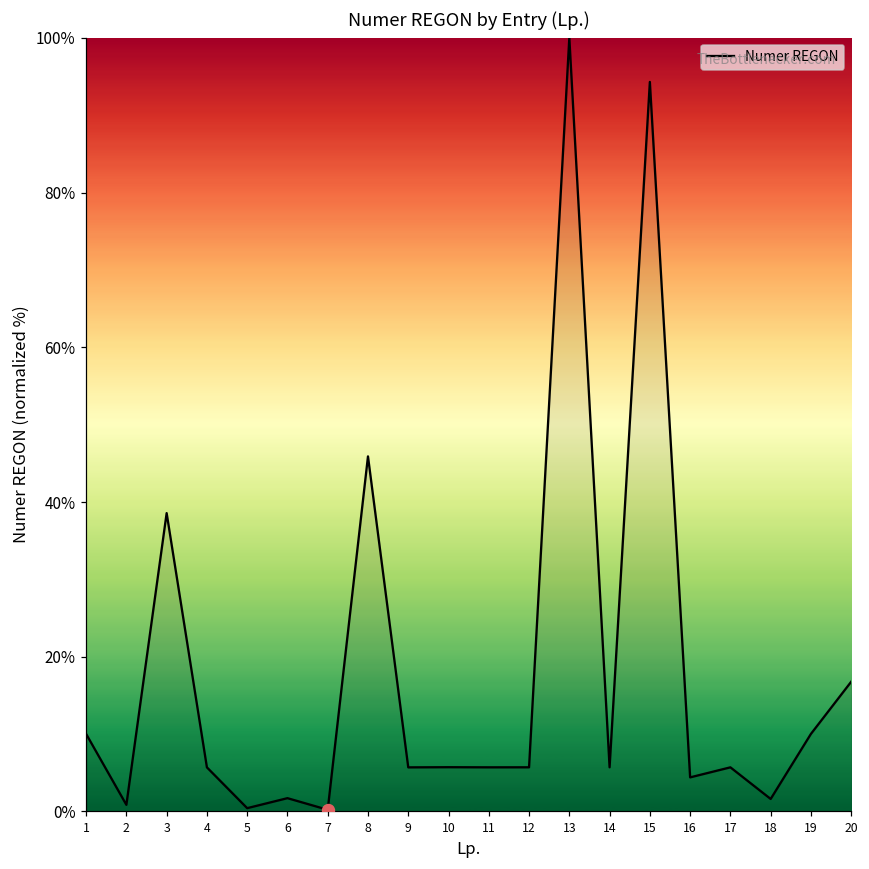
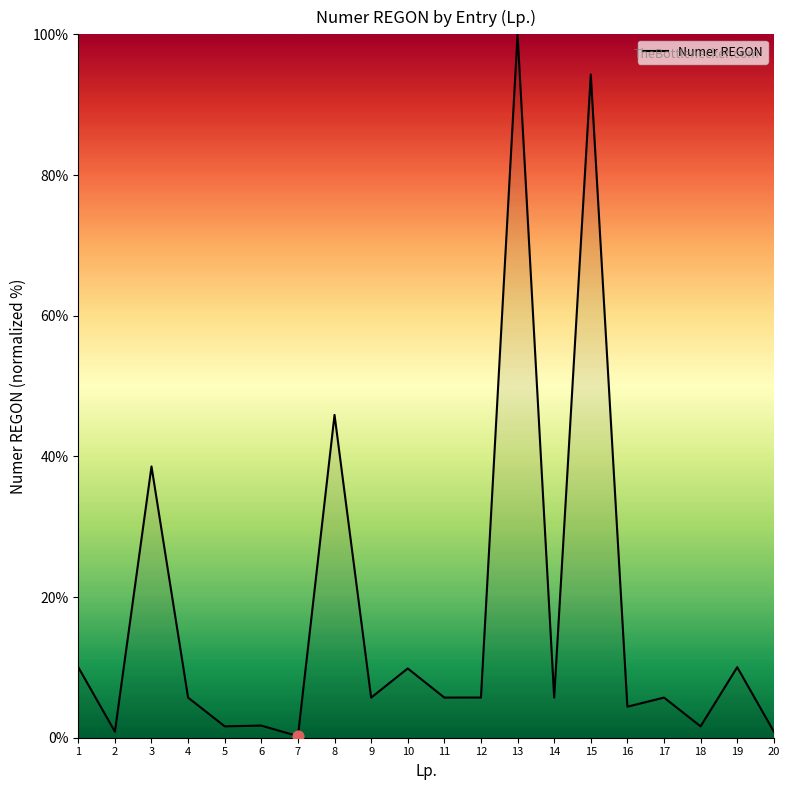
Numer REGON, 5: 0% -> 2%
Numer REGON, 10: 6% -> 10%
Numer REGON, 20: 17% -> 1%
